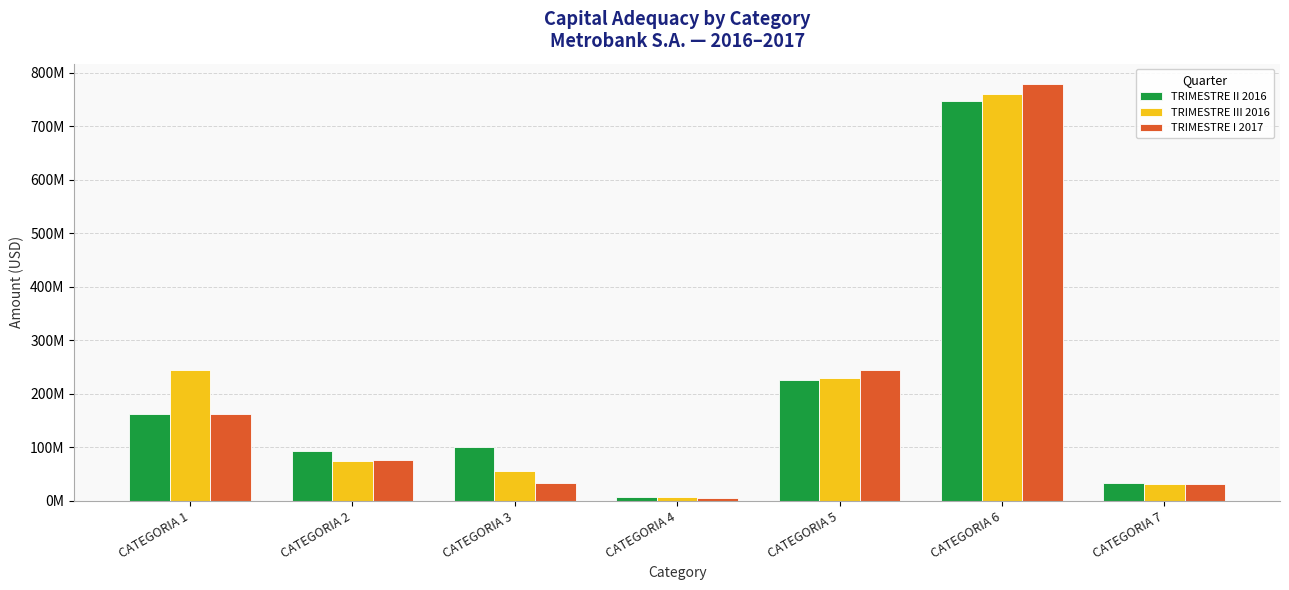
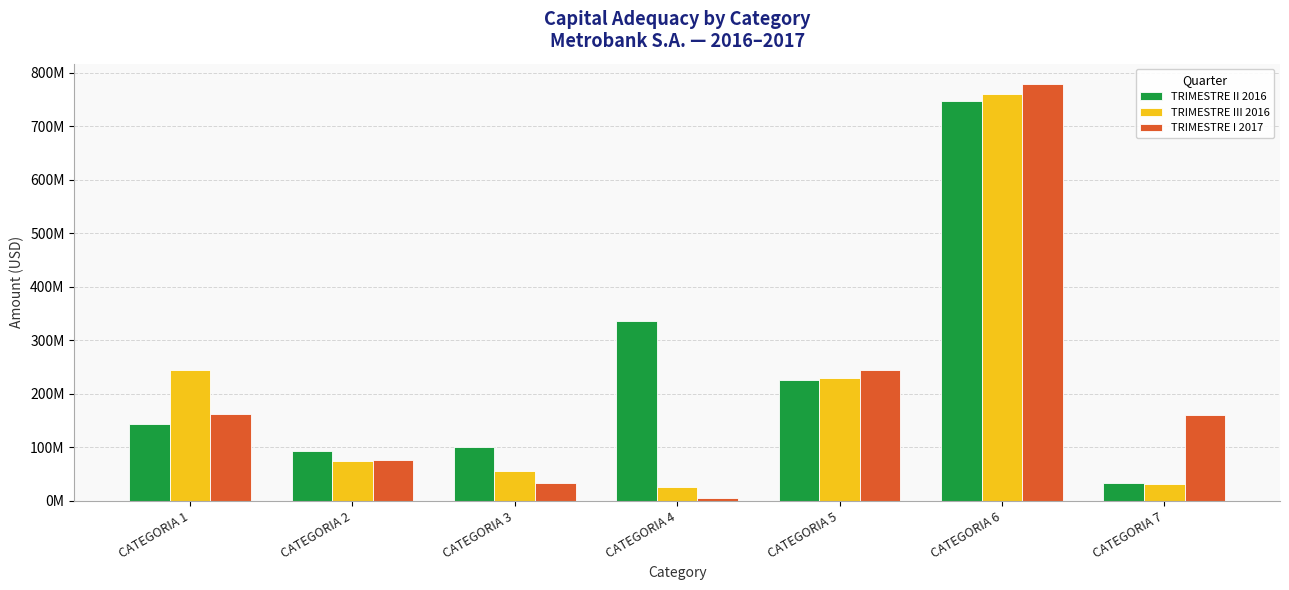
TRIMESTRE II 2016, CATEGORIA 1: 160000000 -> 140000000
TRIMESTRE II 2016, CATEGORIA 4: 10000000 -> 340000000
TRIMESTRE III 2016, CATEGORIA 4: 10000000 -> 30000000
TRIMESTRE I 2017, CATEGORIA 7: 30000000 -> 160000000
